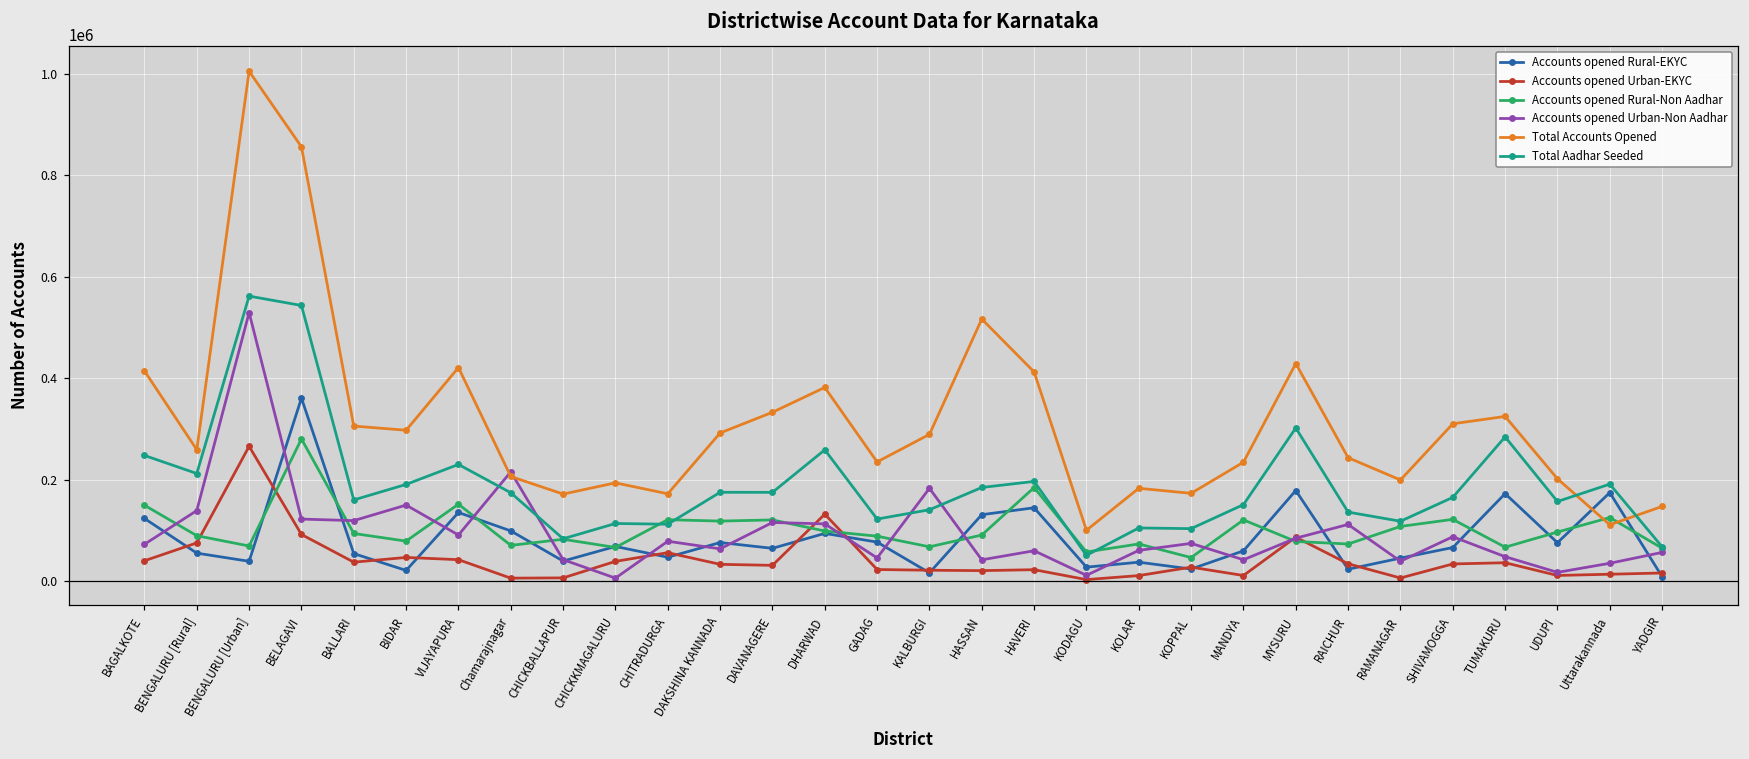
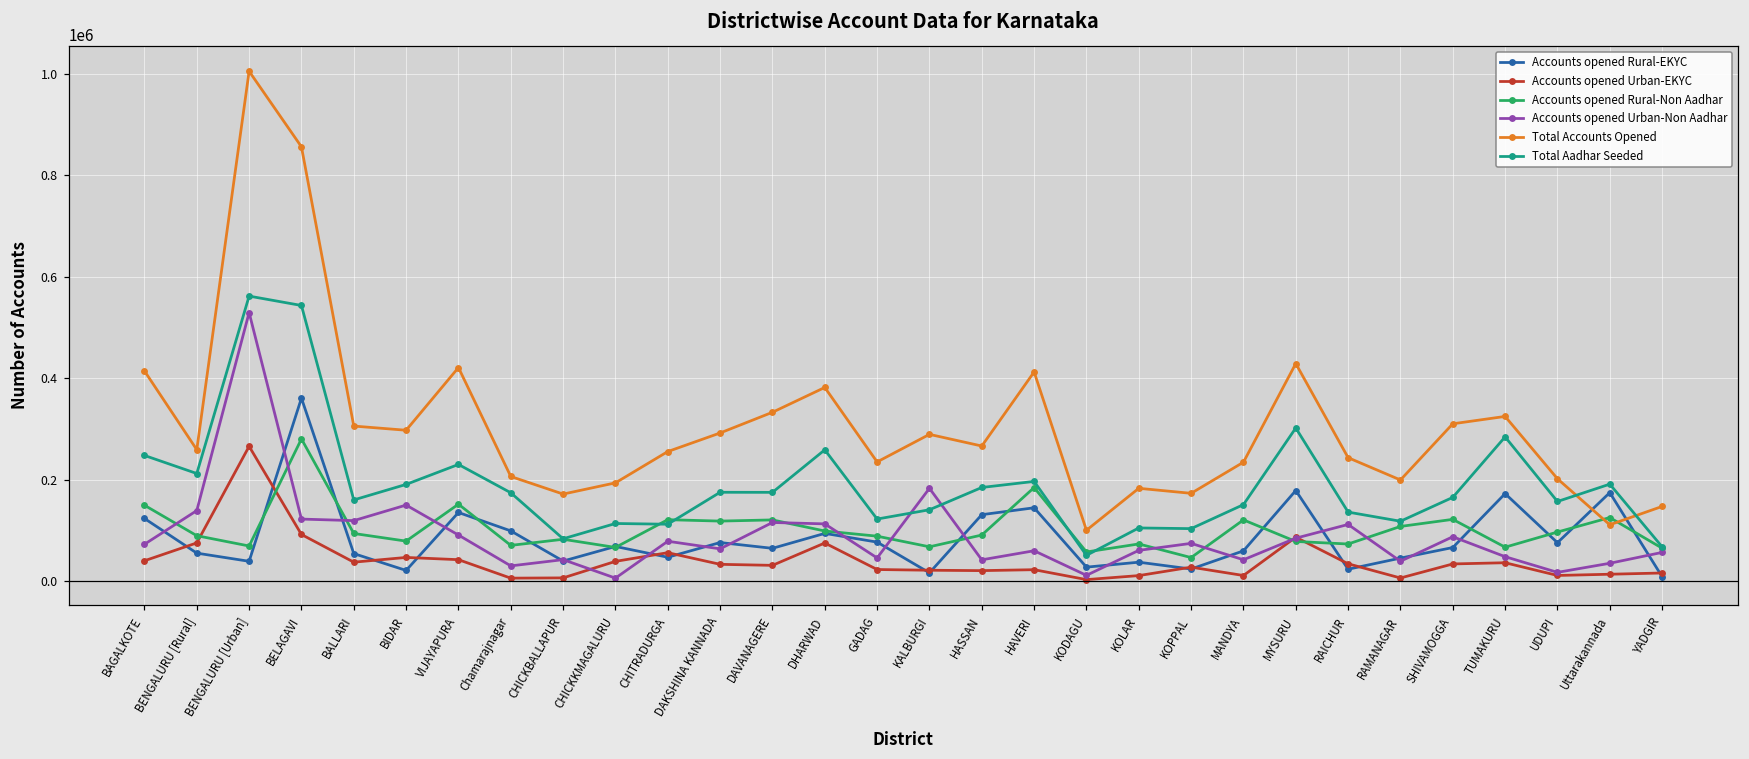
Accounts opened Urban-Non Aadhar, Chamarajnagar: 220000 -> 30000
Total Accounts Opened, CHITRADURGA: 170000 -> 260000
Accounts opened Urban-EKYC, DHARWAD: 130000 -> 80000
Total Accounts Opened, HASSAN: 520000 -> 270000
